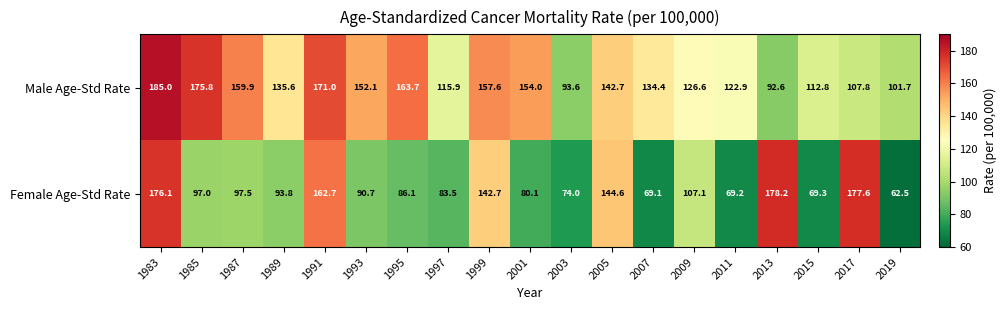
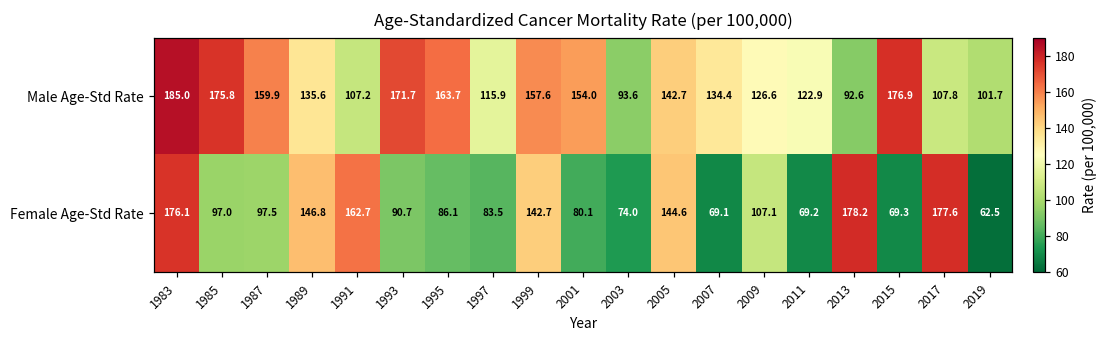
Male Age-Std Rate, 1991: 171.0 -> 107.2
Male Age-Std Rate, 1993: 152.1 -> 171.7
Male Age-Std Rate, 2015: 112.8 -> 176.9
Female Age-Std Rate, 1989: 93.8 -> 146.8
